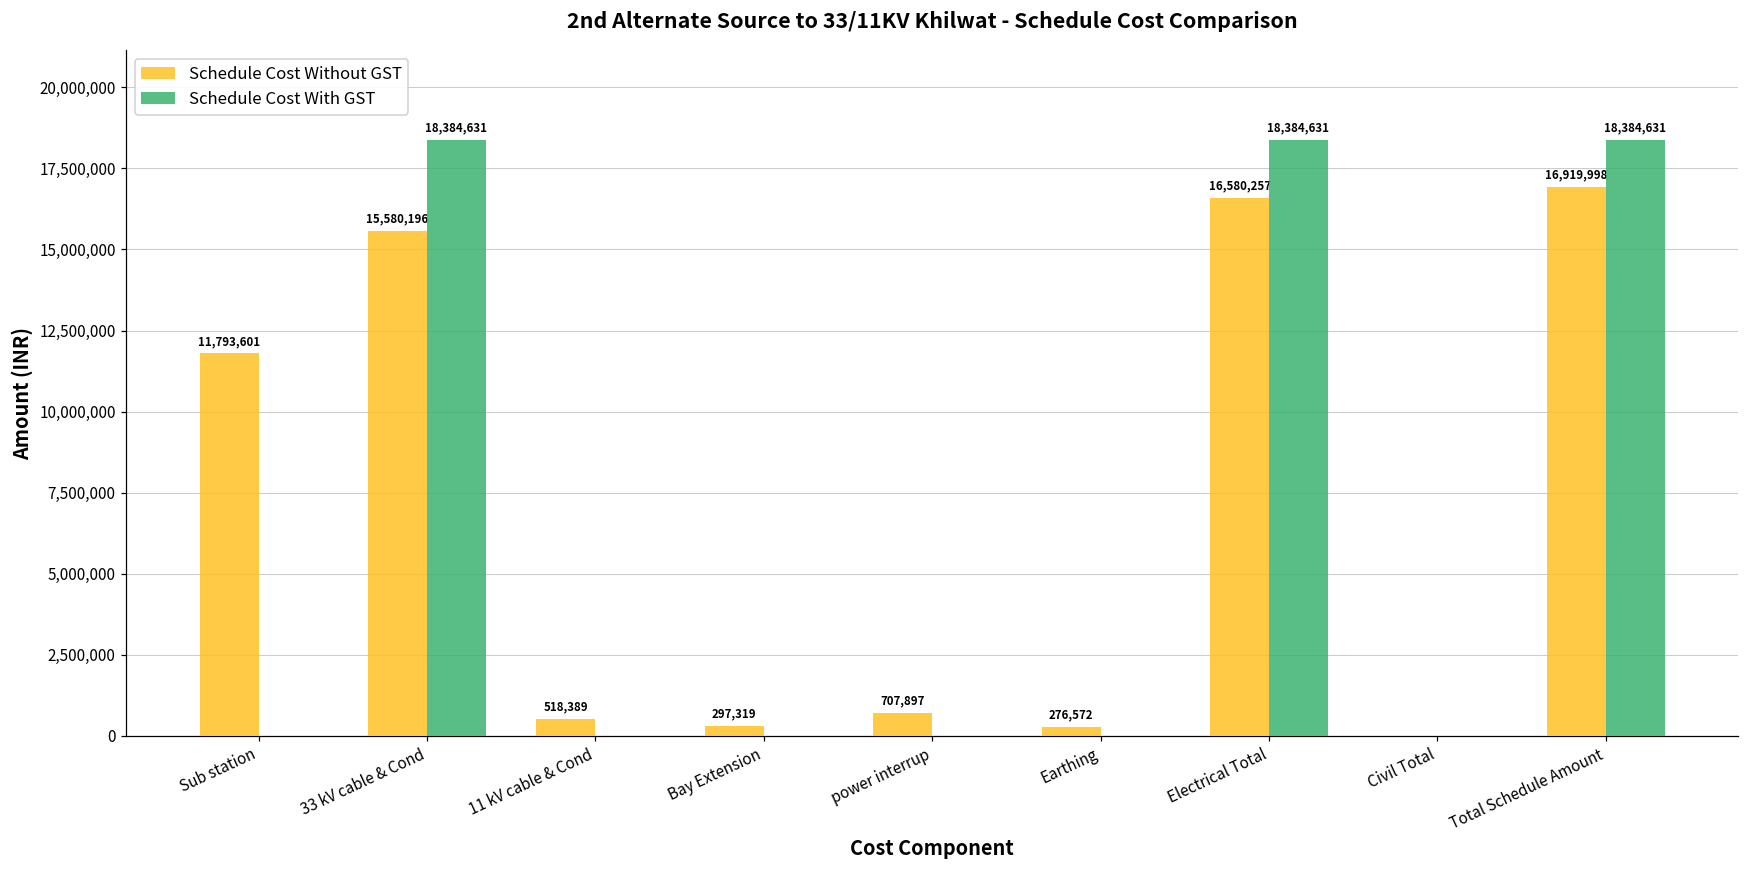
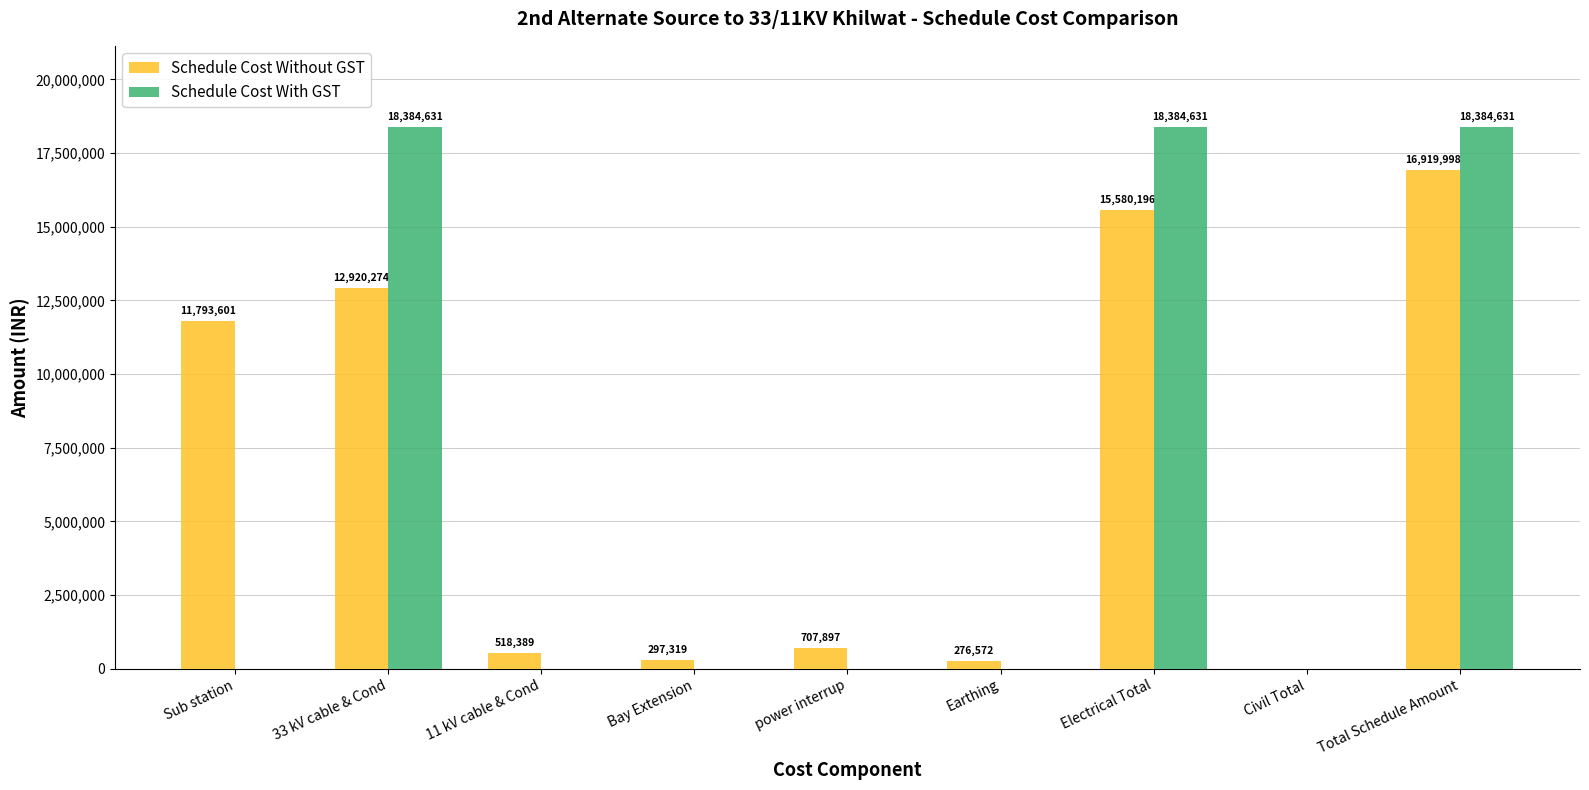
Schedule Cost Without GST, 33 kV cable & Cond: 15,580,196 -> 12,920,274
Schedule Cost Without GST, Electrical Total: 16,580,257 -> 15,580,196
